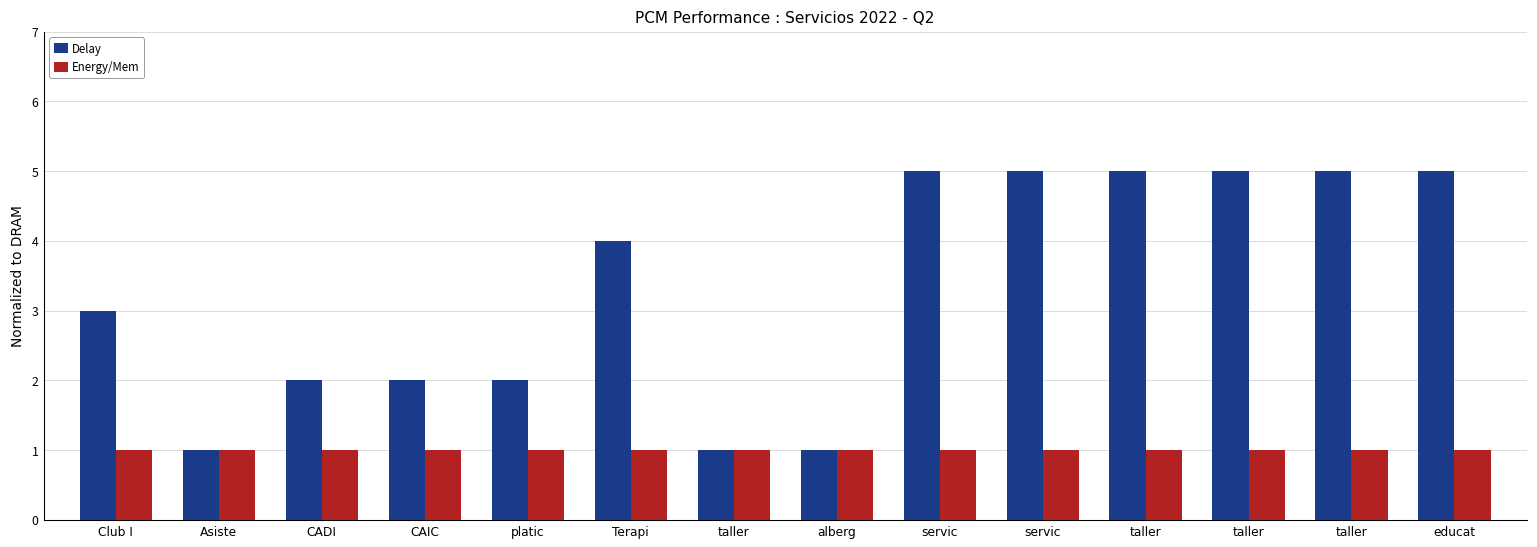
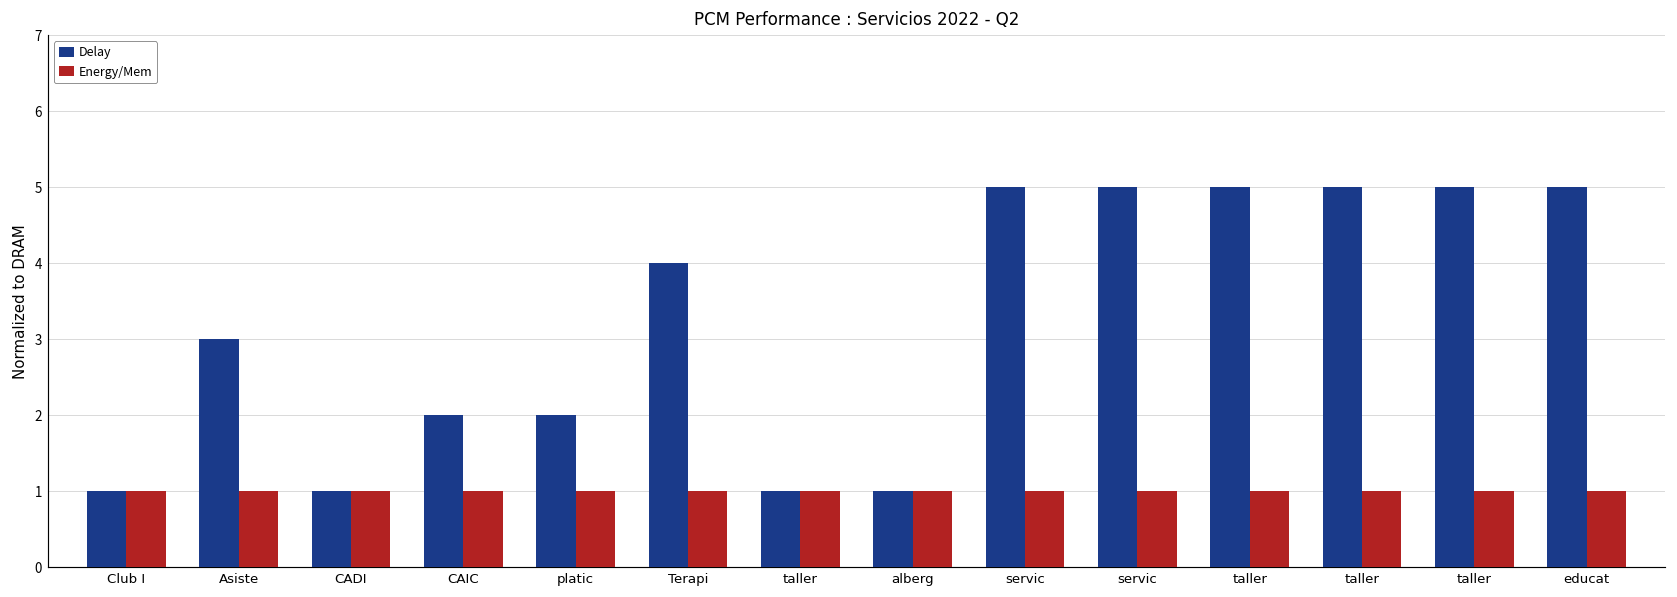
Delay, Club I: 3 -> 1
Delay, Asiste: 1 -> 3
Delay, CADI: 2 -> 1
